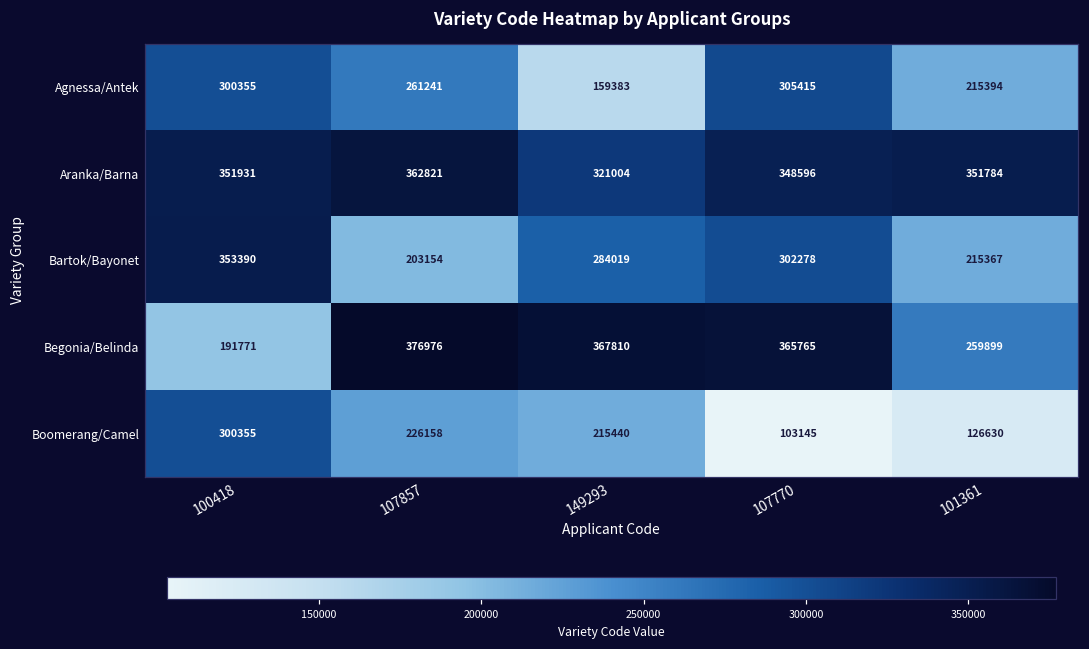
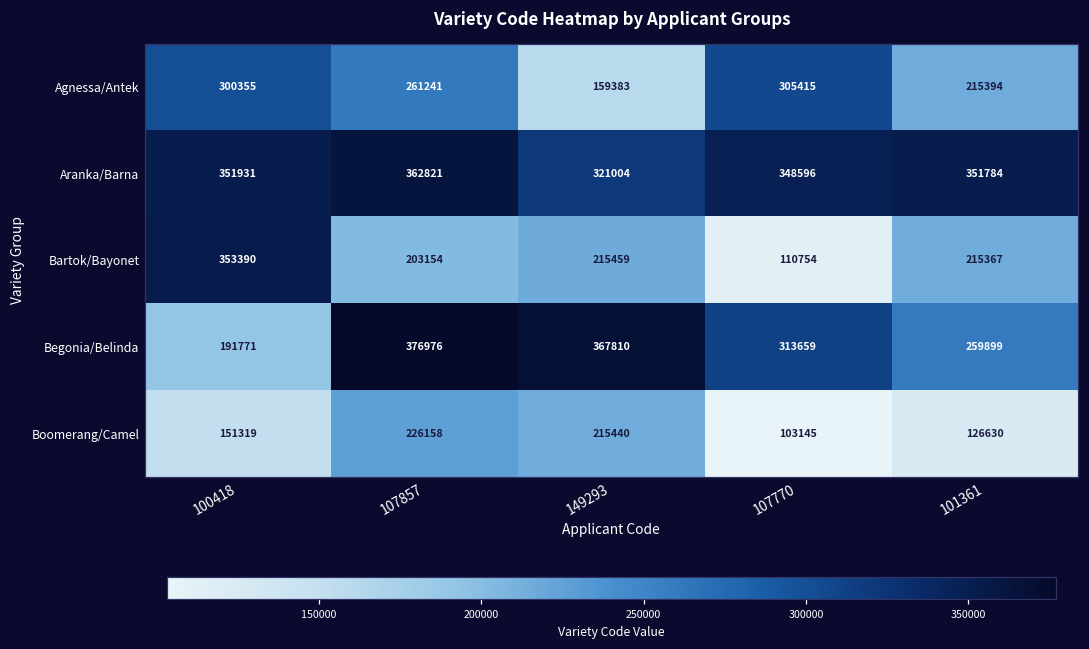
Bartok/Bayonet, 149293: 284019 -> 215459
Bartok/Bayonet, 107770: 302278 -> 110754
Begonia/Belinda, 107770: 365765 -> 313659
Boomerang/Camel, 100418: 300355 -> 151319
